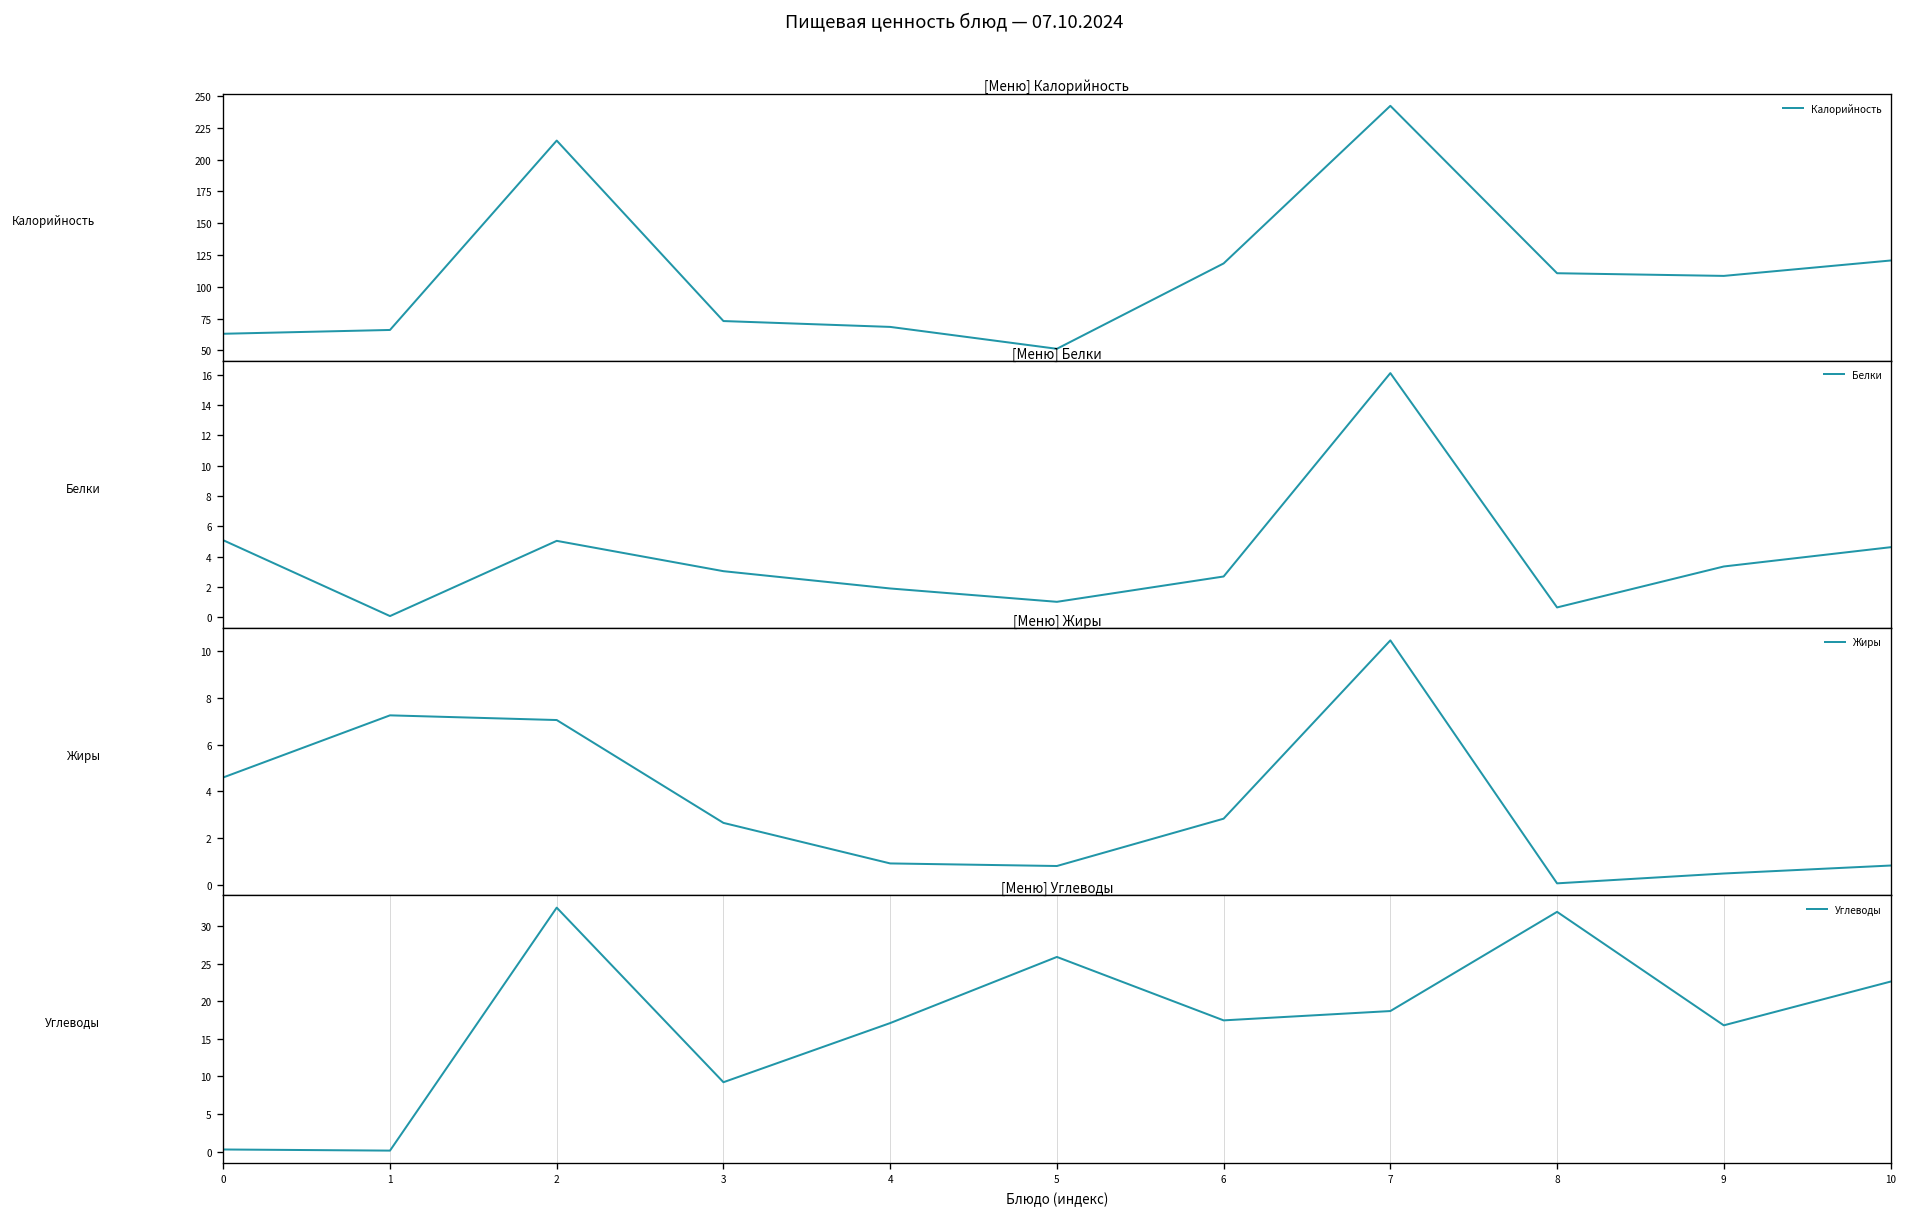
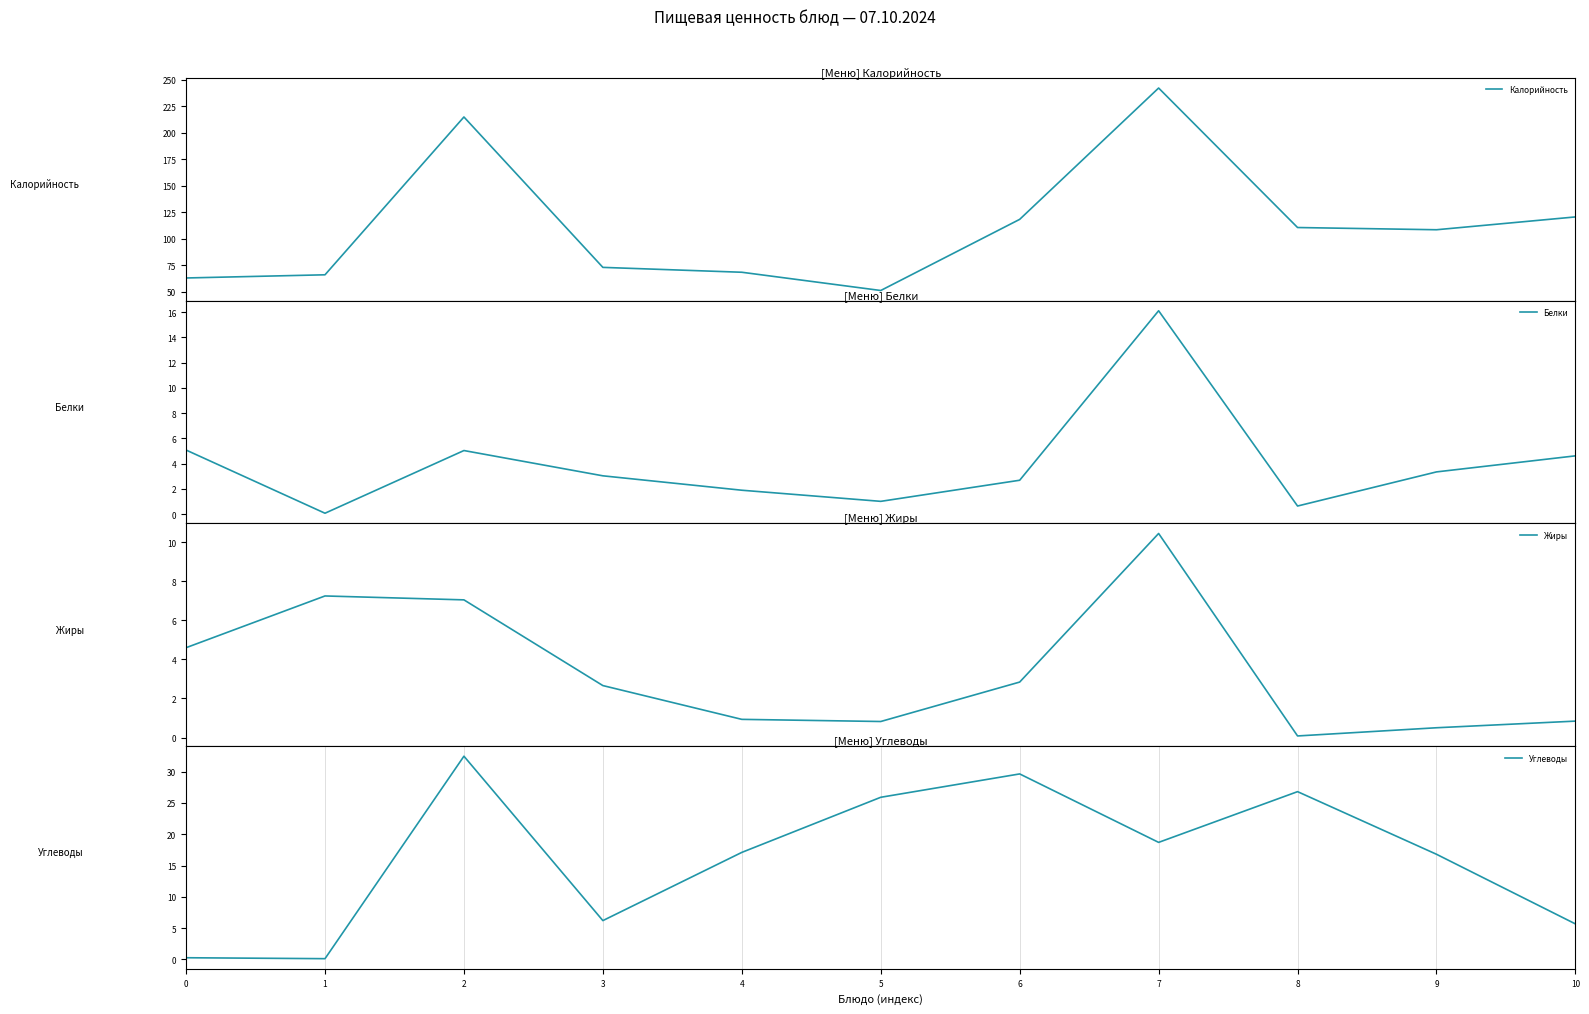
[Меню] Углеводы, 3: 9 -> 6
[Меню] Углеводы, 6: 17 -> 30
[Меню] Углеводы, 8: 32 -> 27
[Меню] Углеводы, 10: 23 -> 6
